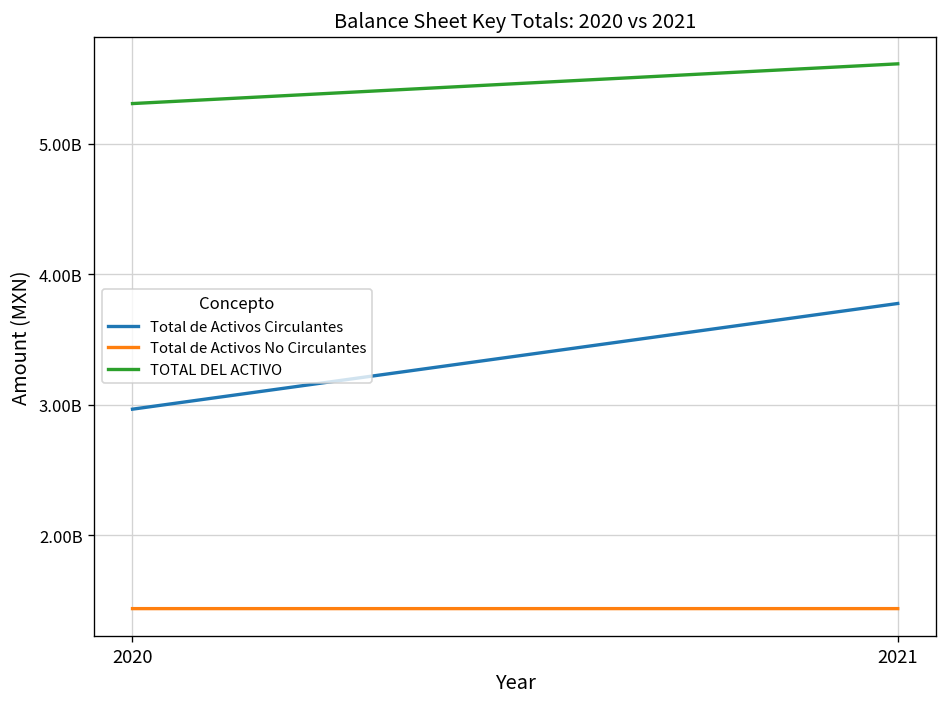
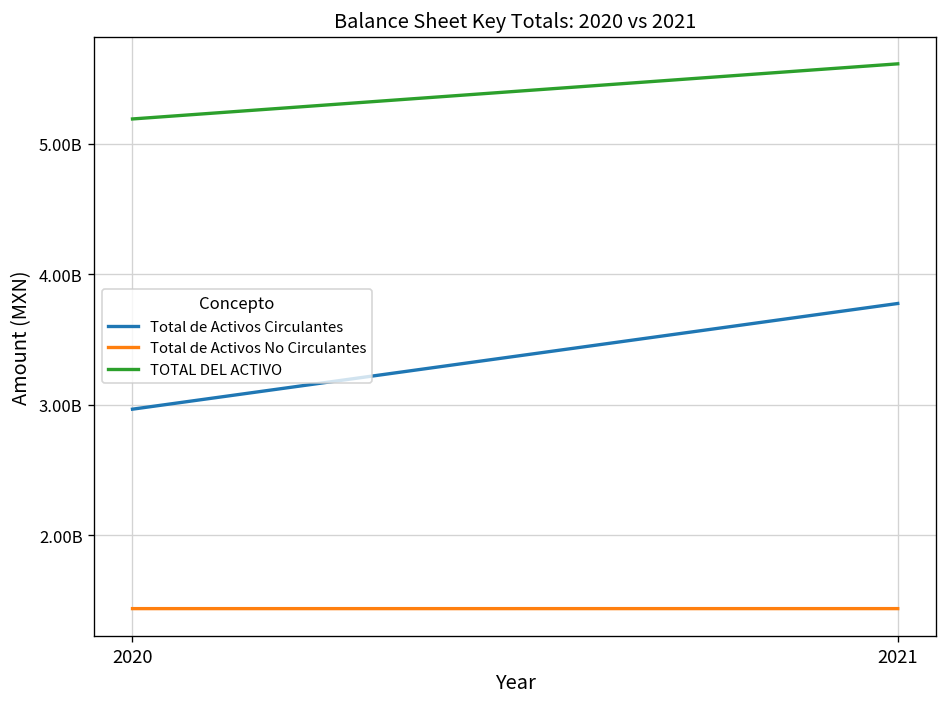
TOTAL DEL ACTIVO, 2020: 5310000000 -> 5190000000
